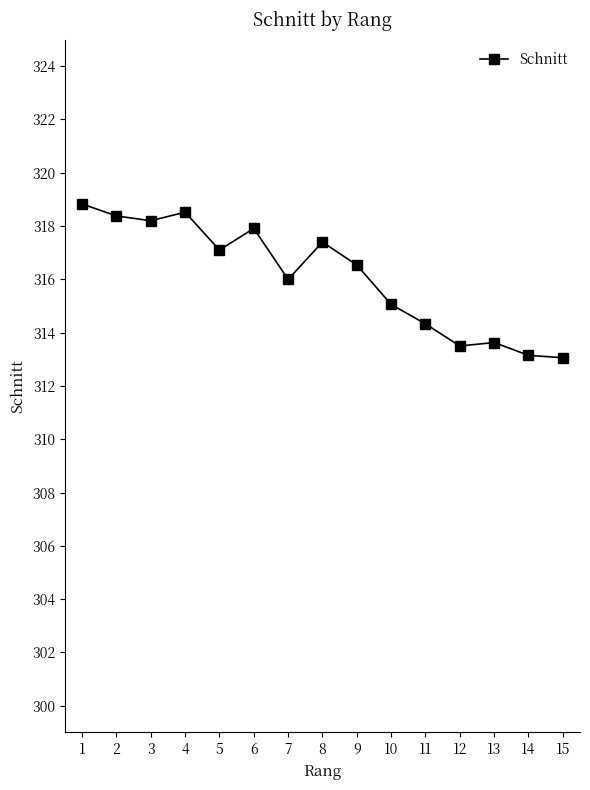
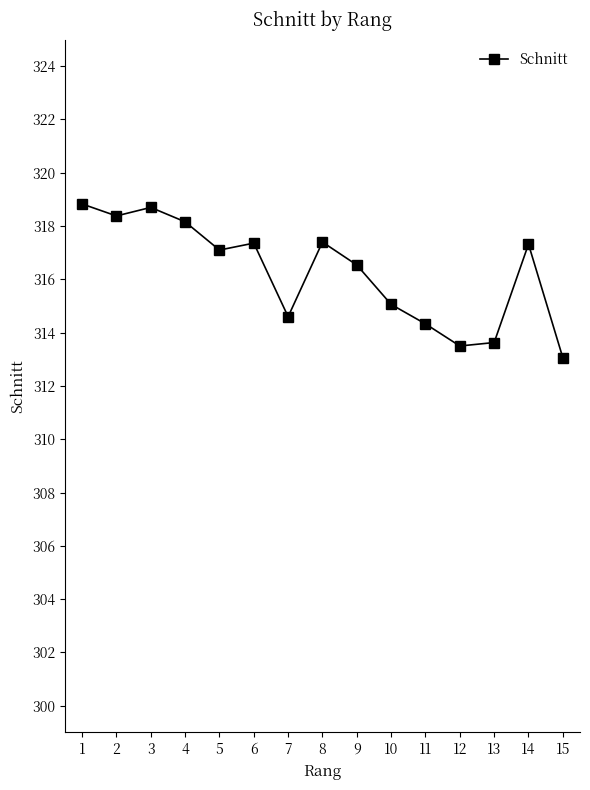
3: 318.2 -> 318.7
4: 318.5 -> 318.2
6: 317.9 -> 317.4
7: 316.0 -> 314.6
14: 313.2 -> 317.3
